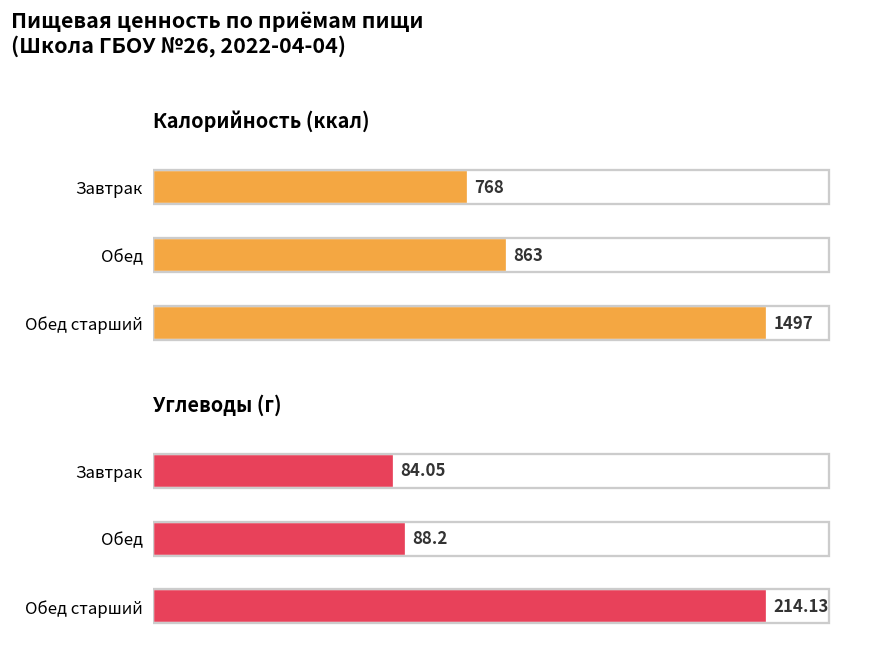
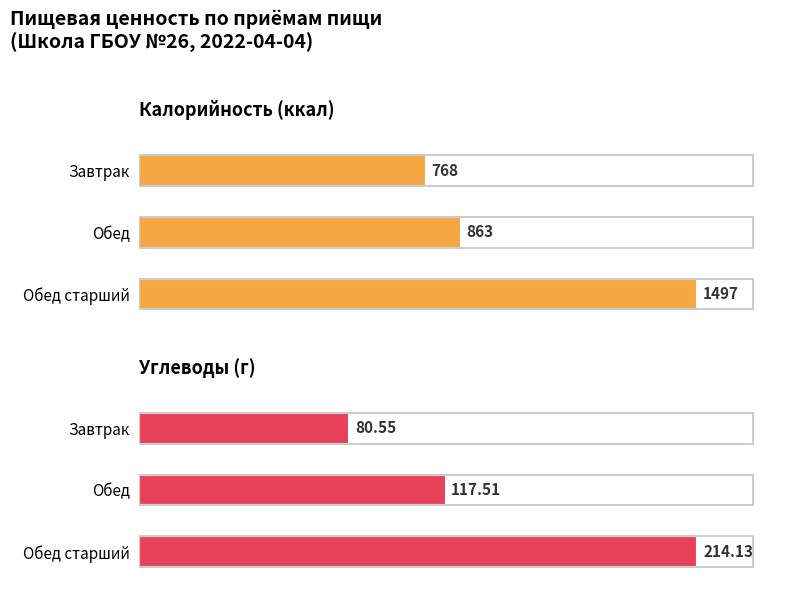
Углеводы (г), Завтрак: 84.05 -> 80.55
Углеводы (г), Обед: 88.2 -> 117.51
